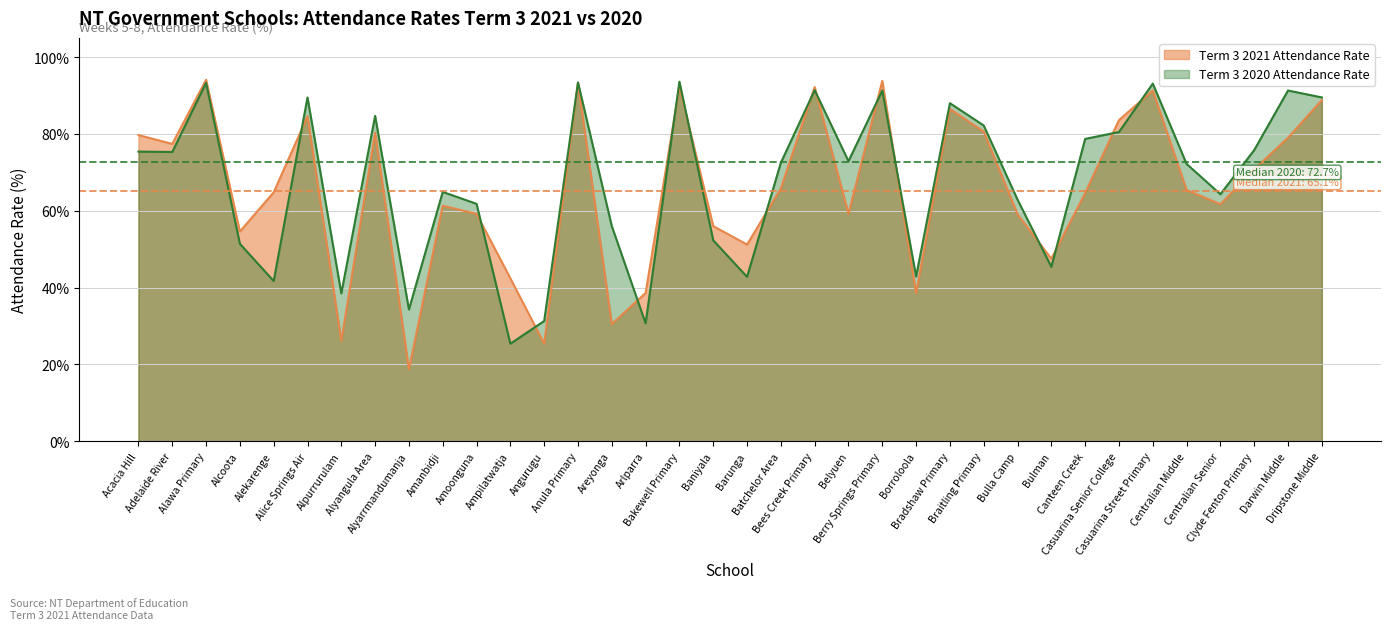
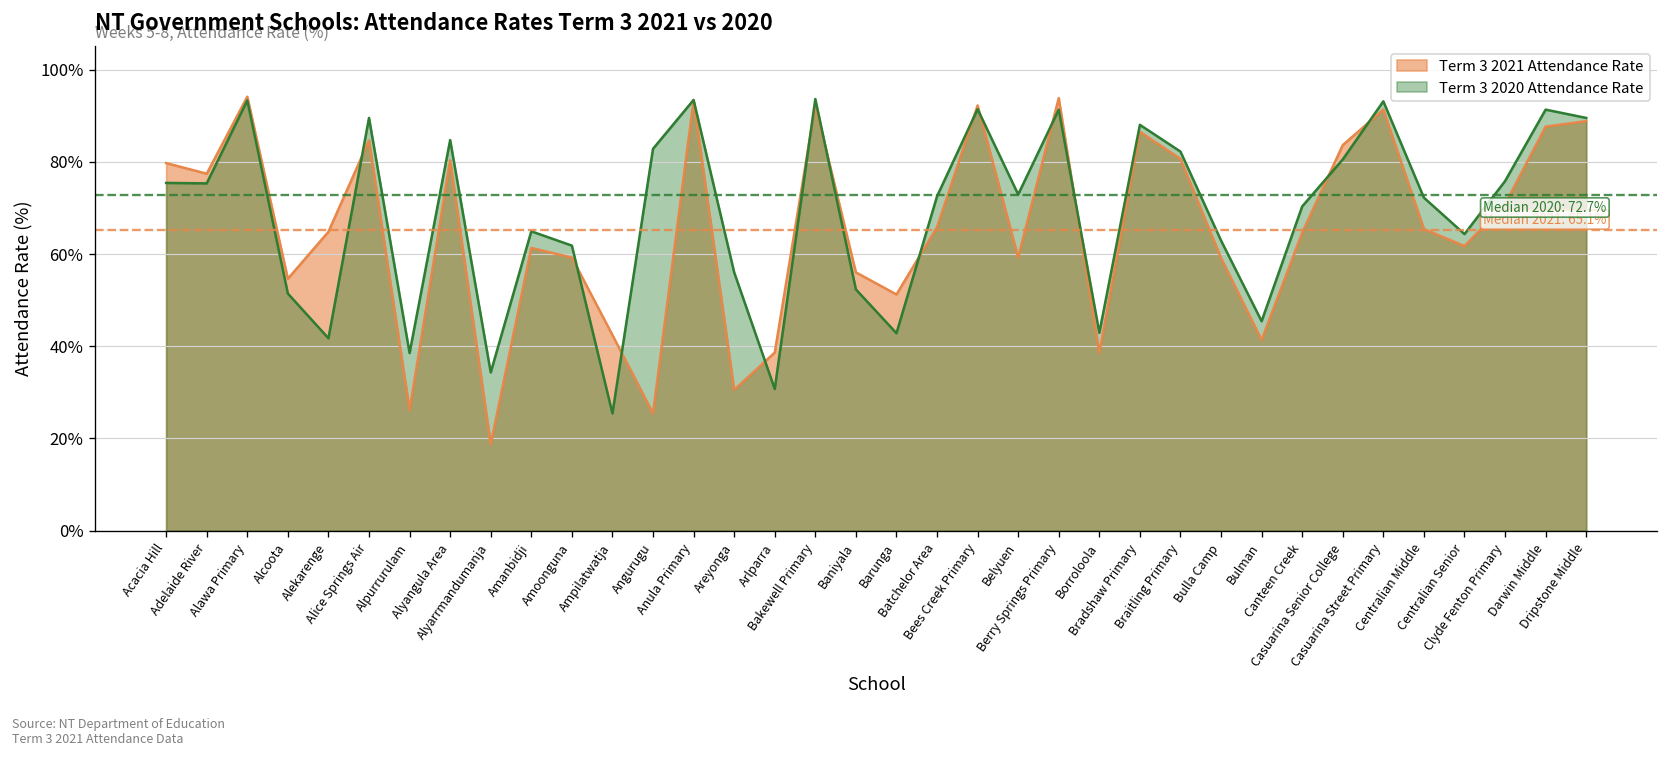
Term 3 2020 Attendance Rate, Angurugu: 31% -> 83%
Term 3 2021 Attendance Rate, Bulman: 48% -> 41%
Term 3 2020 Attendance Rate, Canteen Creek: 79% -> 70%
Term 3 2021 Attendance Rate, Darwin Middle: 79% -> 88%
